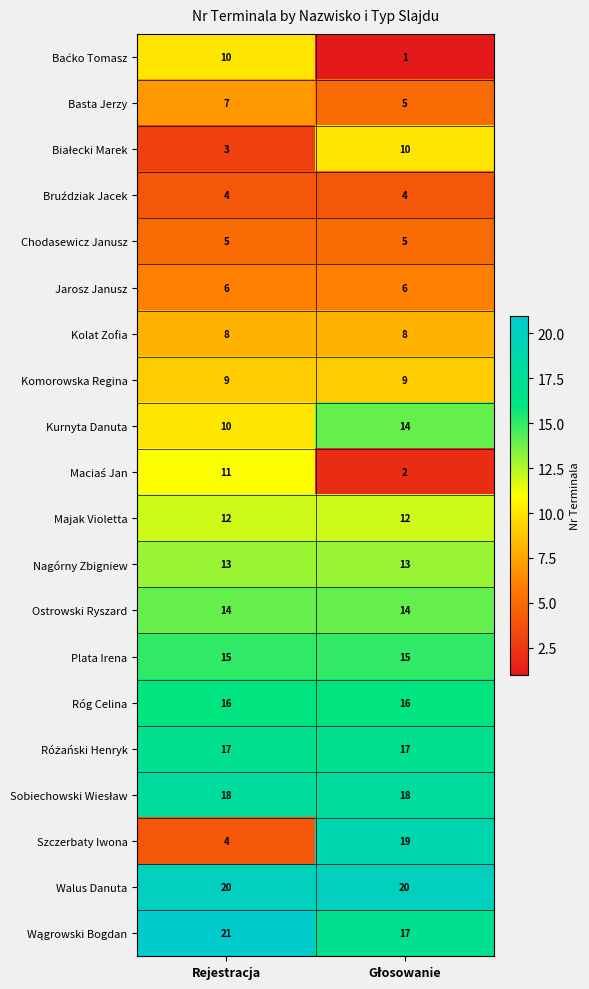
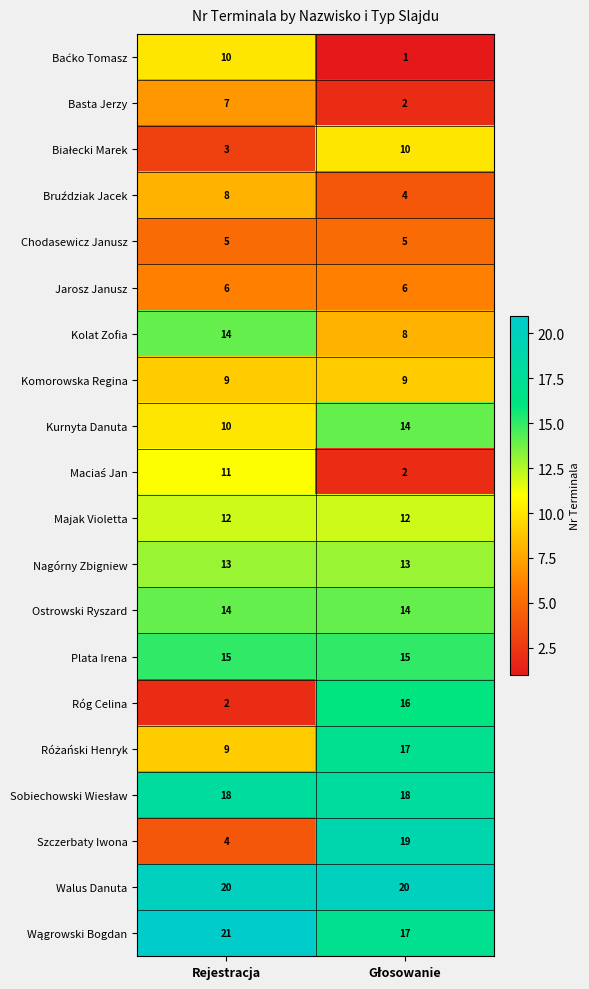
Basta Jerzy, Głosowanie: 5 -> 2
Bruździak Jacek, Rejestracja: 4 -> 8
Kolat Zofia, Rejestracja: 8 -> 14
Róg Celina, Rejestracja: 16 -> 2
Różański Henryk, Rejestracja: 17 -> 9
